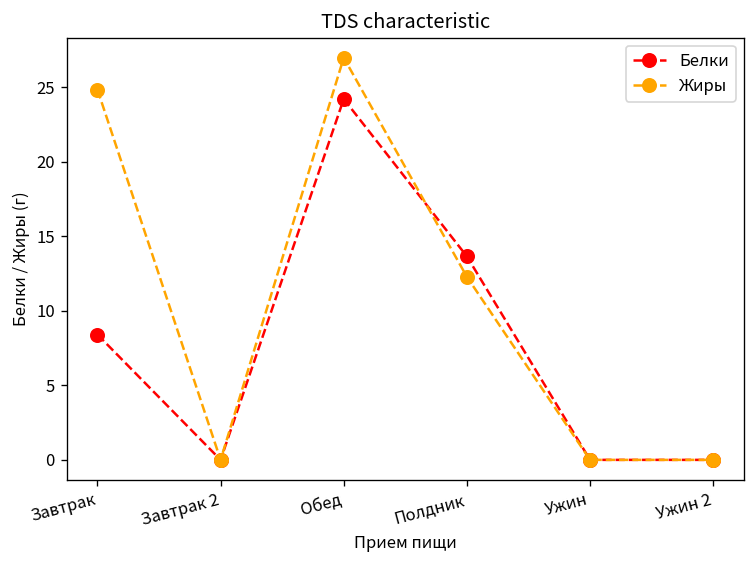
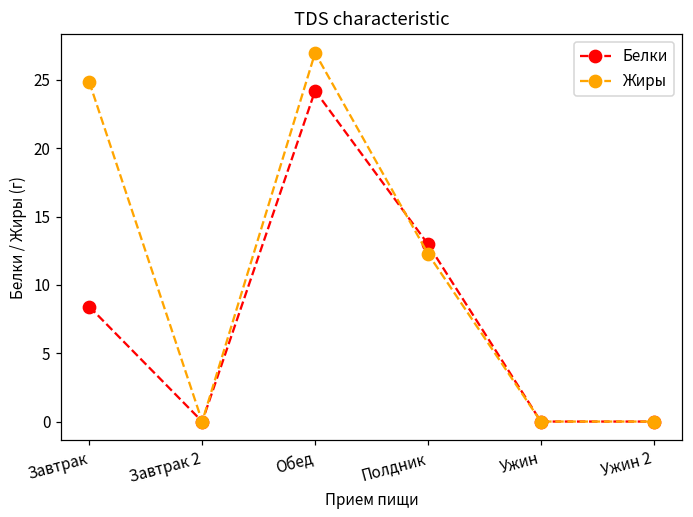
Белки, Полдник: 13.7 -> 13.0
